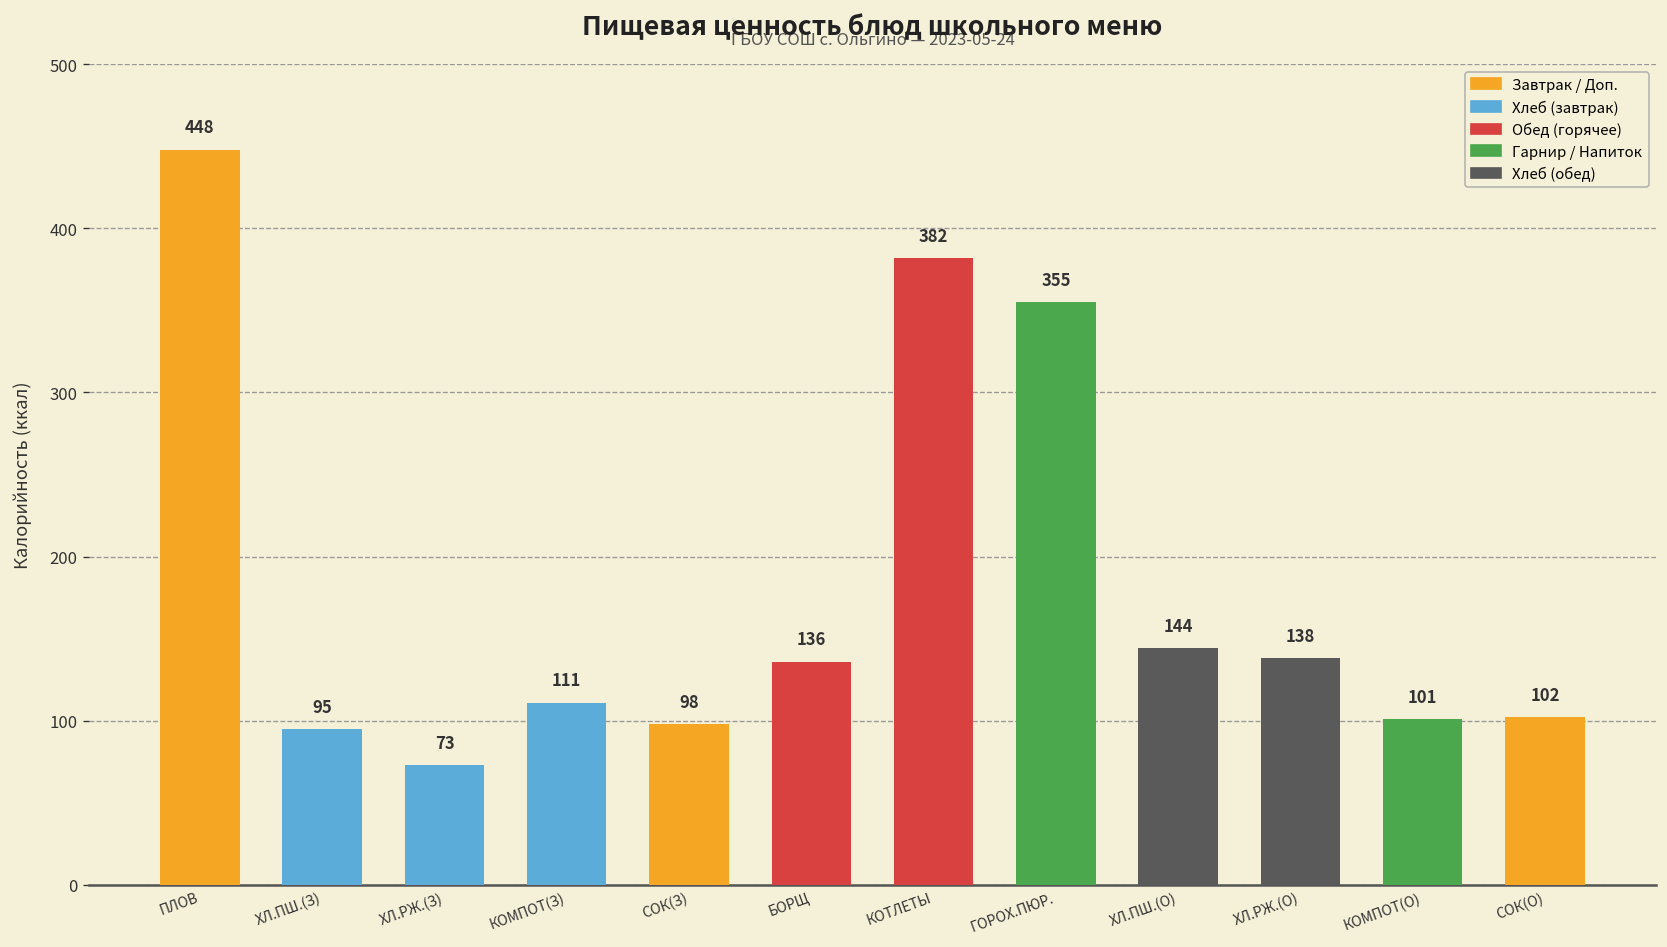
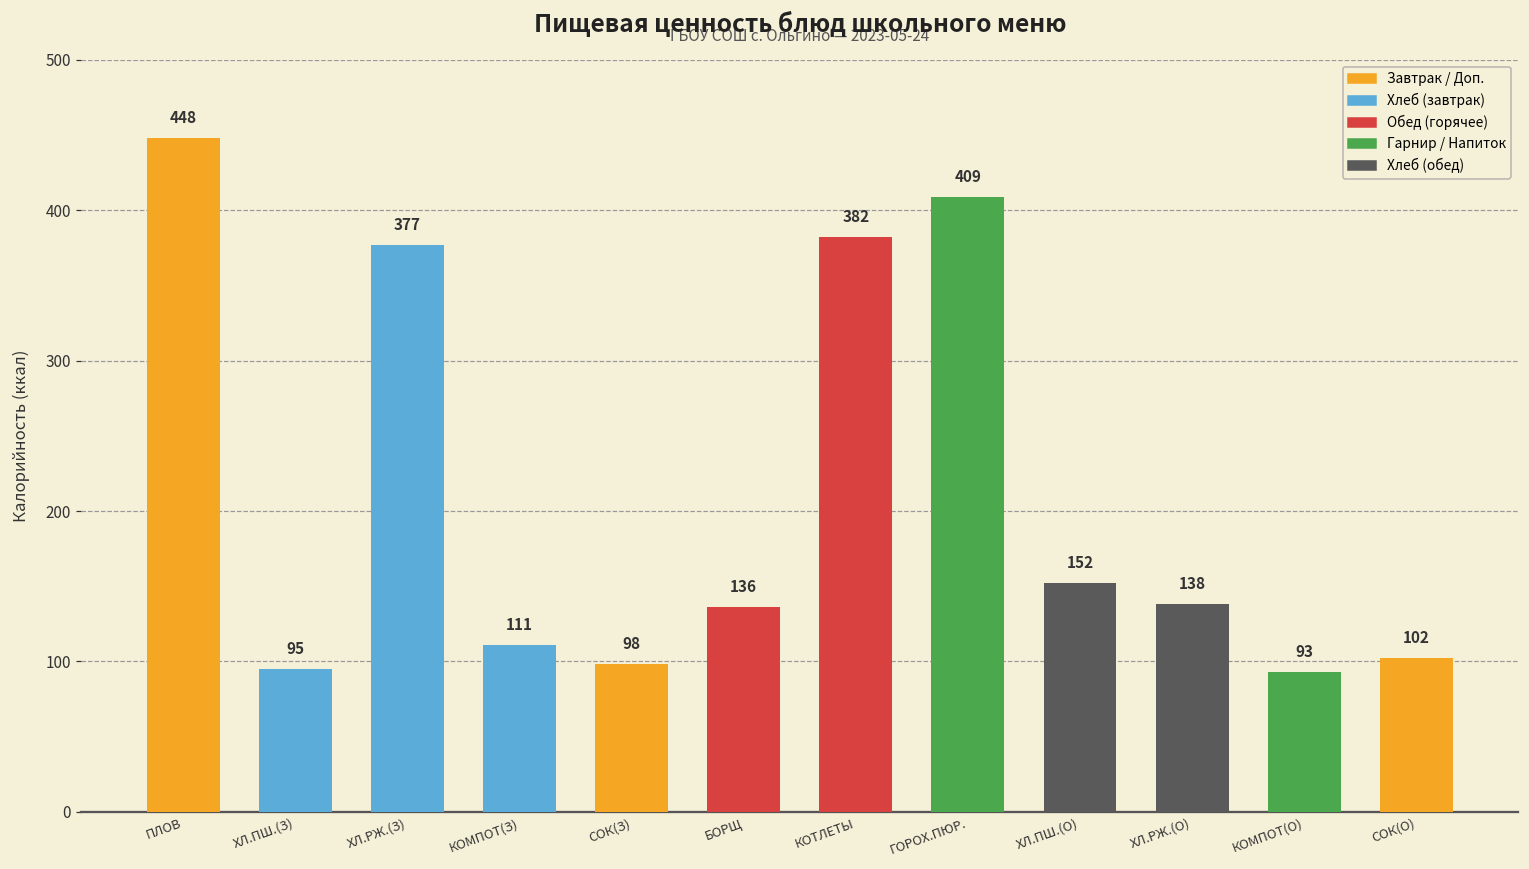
ХЛ.РЖ.(З): 73 -> 377
ГОРОХ.ПЮР.: 355 -> 409
ХЛ.ПШ.(О): 144 -> 152
КОМПОТ(О): 101 -> 93
